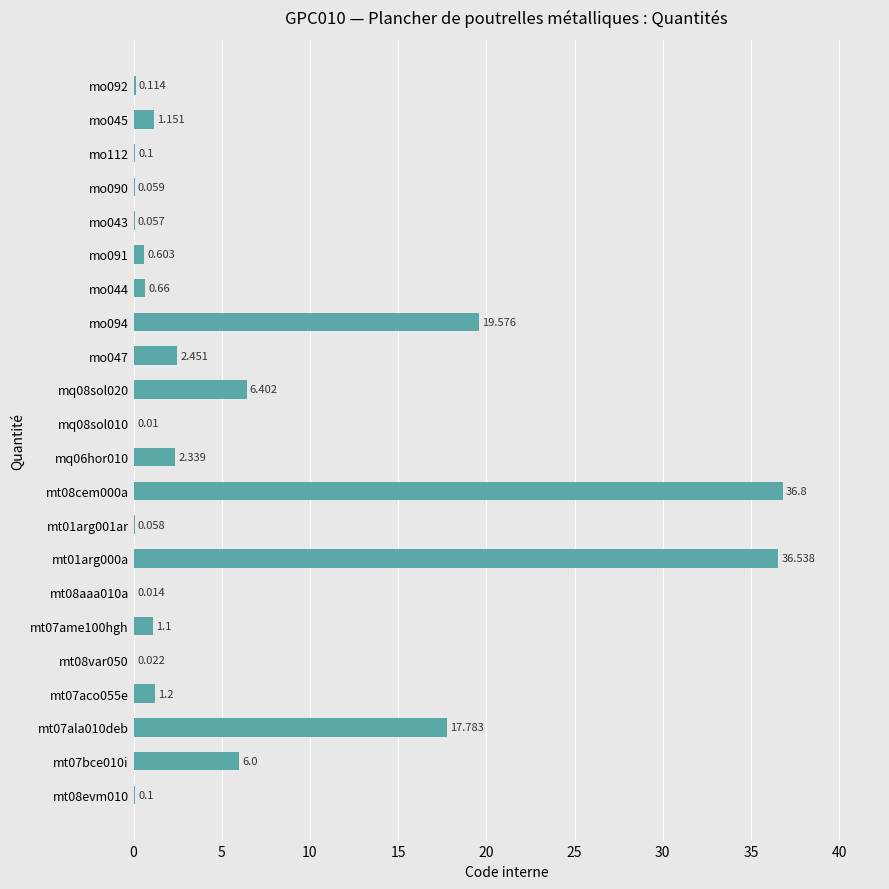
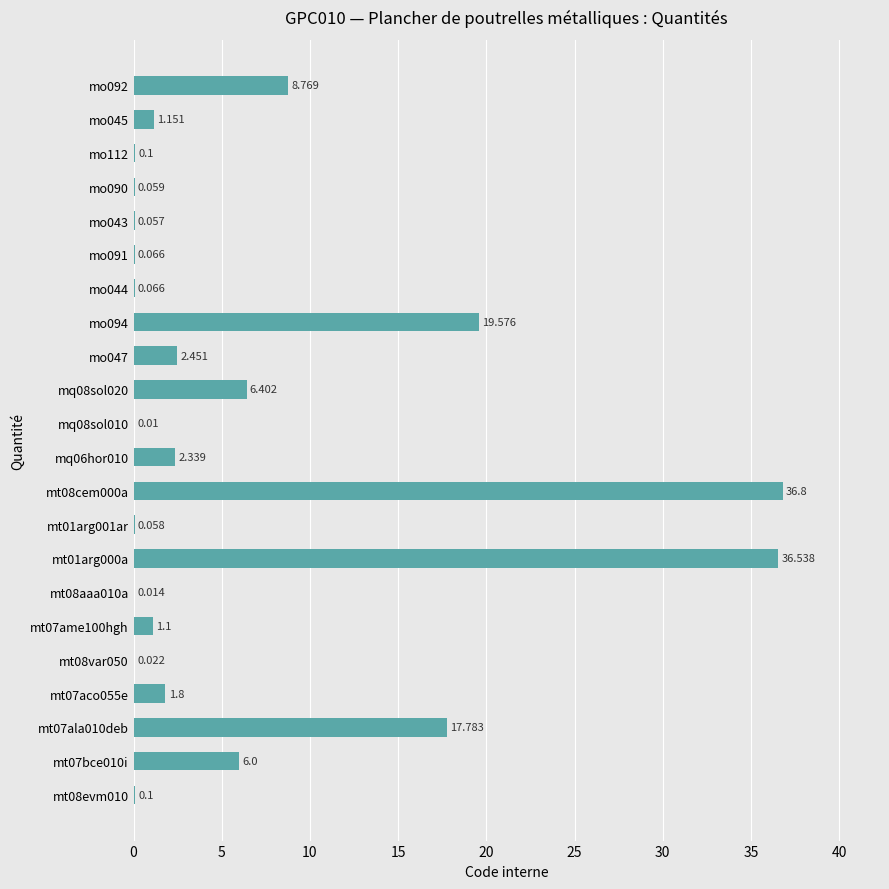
mo092: 0.114 -> 8.769
mo091: 0.603 -> 0.066
mo044: 0.66 -> 0.066
mt07aco055e: 1.2 -> 1.8
